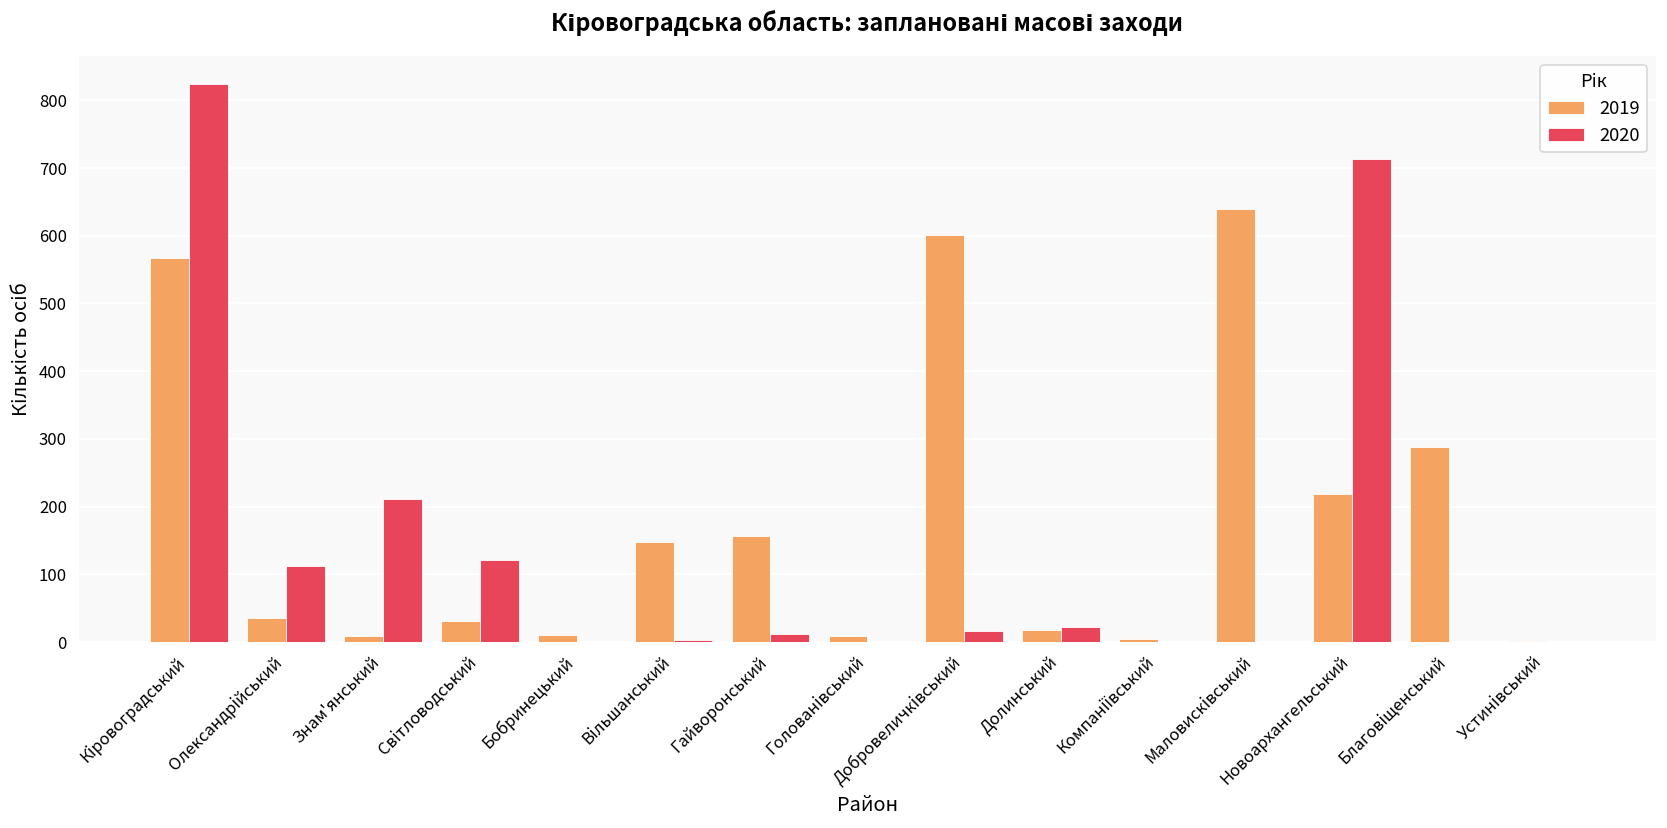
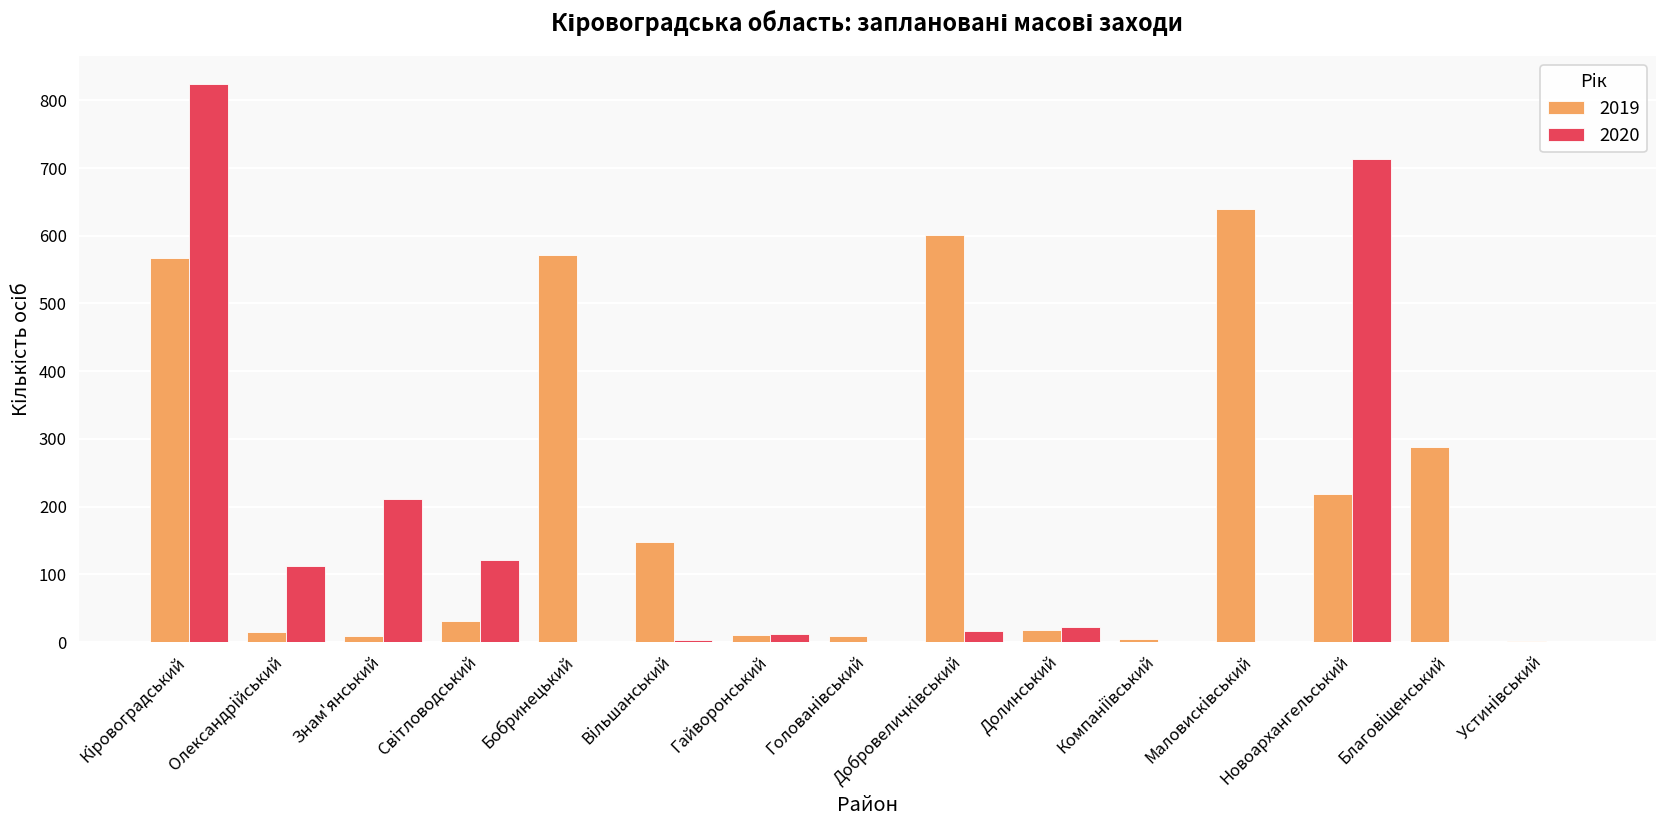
2019, Олександрійський: 40 -> 20
2019, Бобринецький: 10 -> 570
2019, Гайворонський: 160 -> 10
